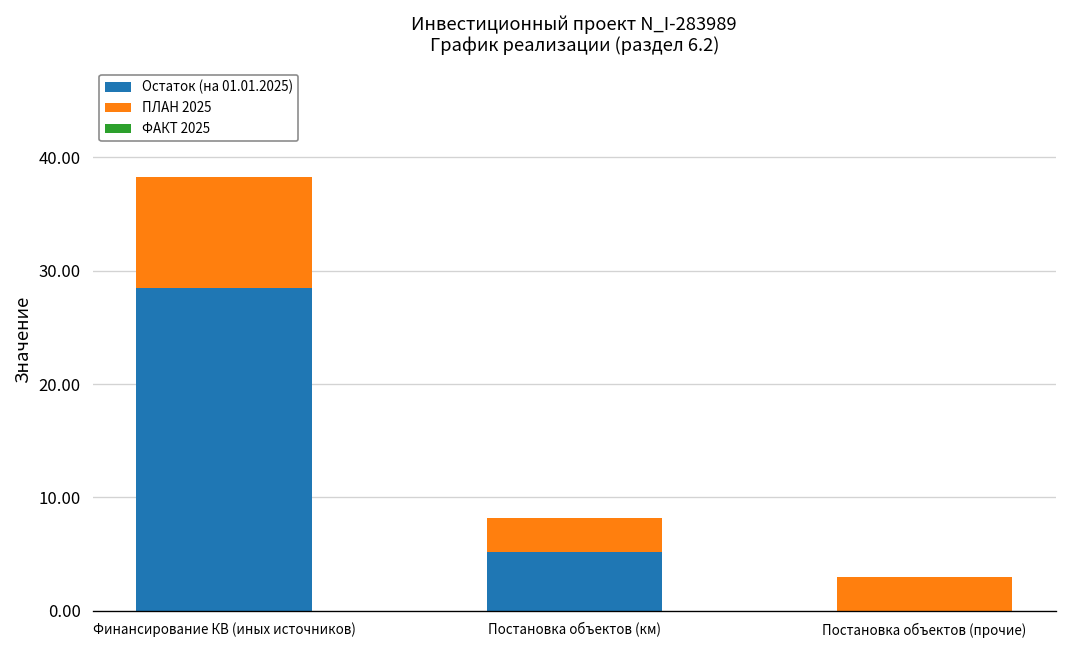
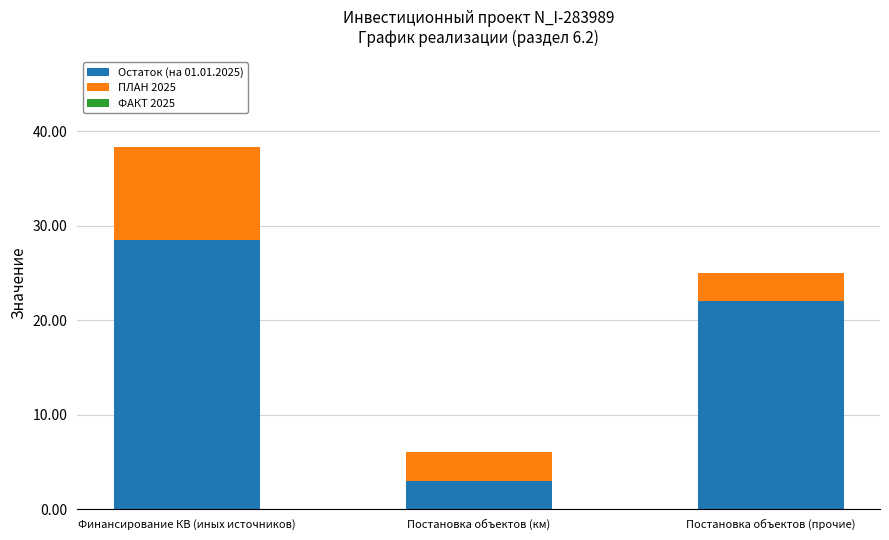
Остаток (на 01.01.2025), Постановка объектов (км): 5 -> 3
Остаток (на 01.01.2025), Постановка объектов (прочие): 0 -> 22
